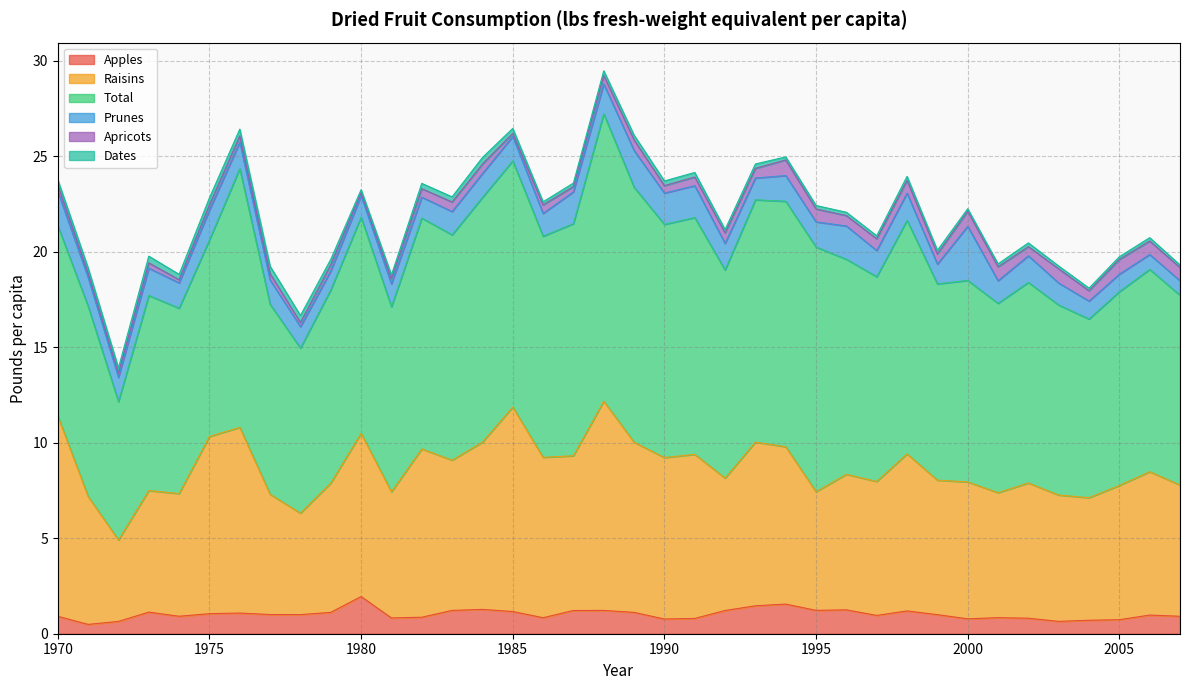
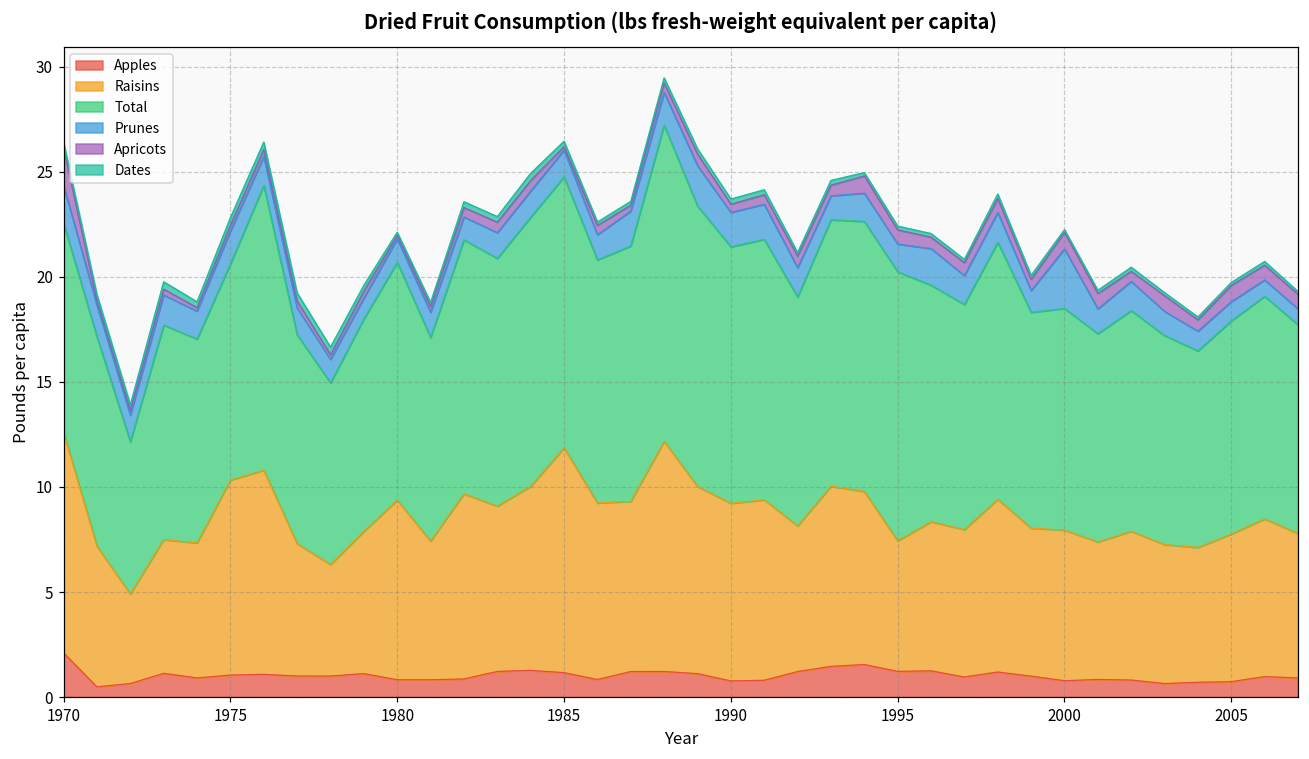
Apples, 1970: 0.9 -> 2.1
Apricots, 1970: 0.3 -> 1.8
Apples, 1980: 1.9 -> 0.8
